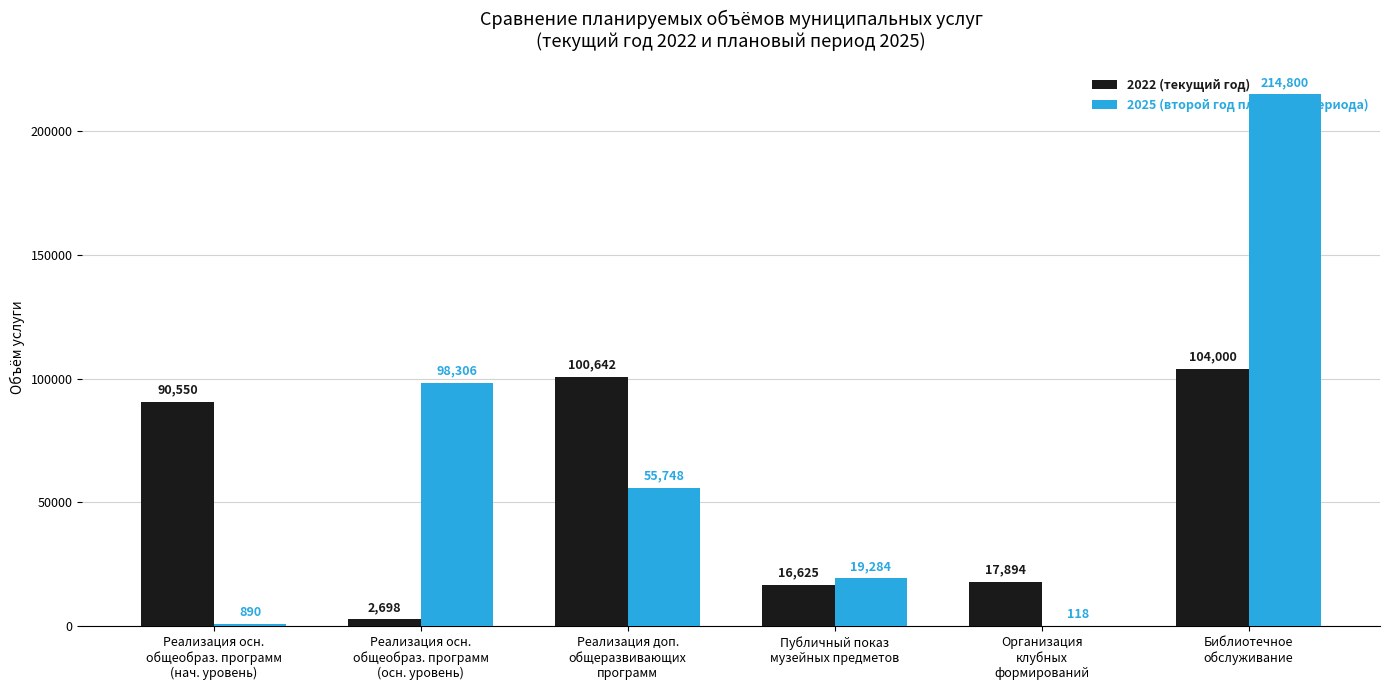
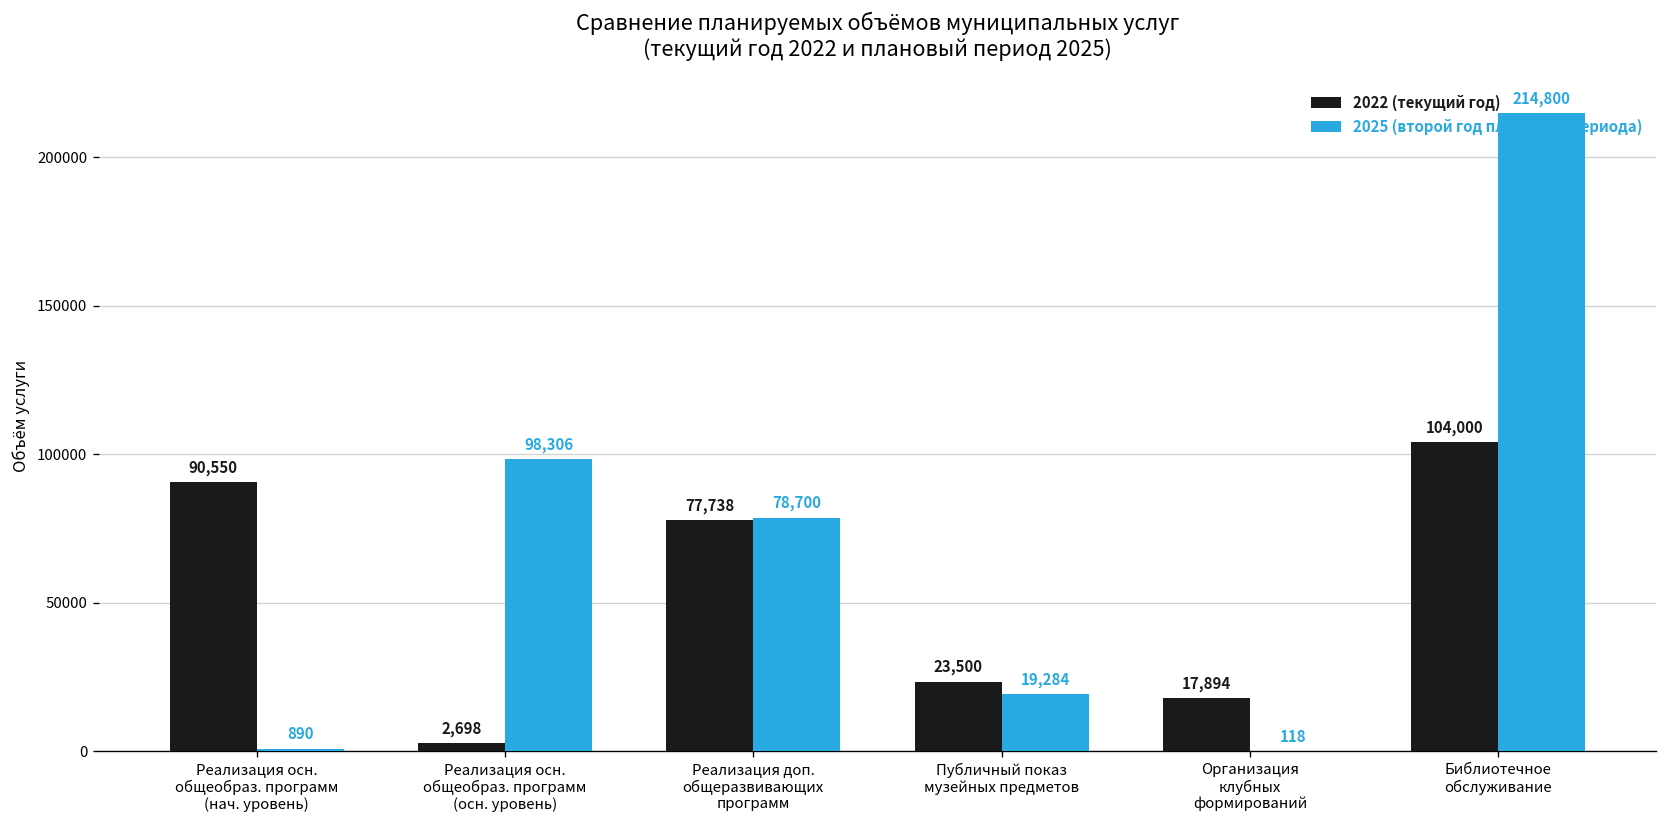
2022 (текущий год), Реализация доп. общеразвивающих программ: 100,642 -> 77,738
2025 (второй год планового периода), Реализация доп. общеразвивающих программ: 55,748 -> 78,700
2022 (текущий год), Публичный показ музейных предметов: 16,625 -> 23,500
